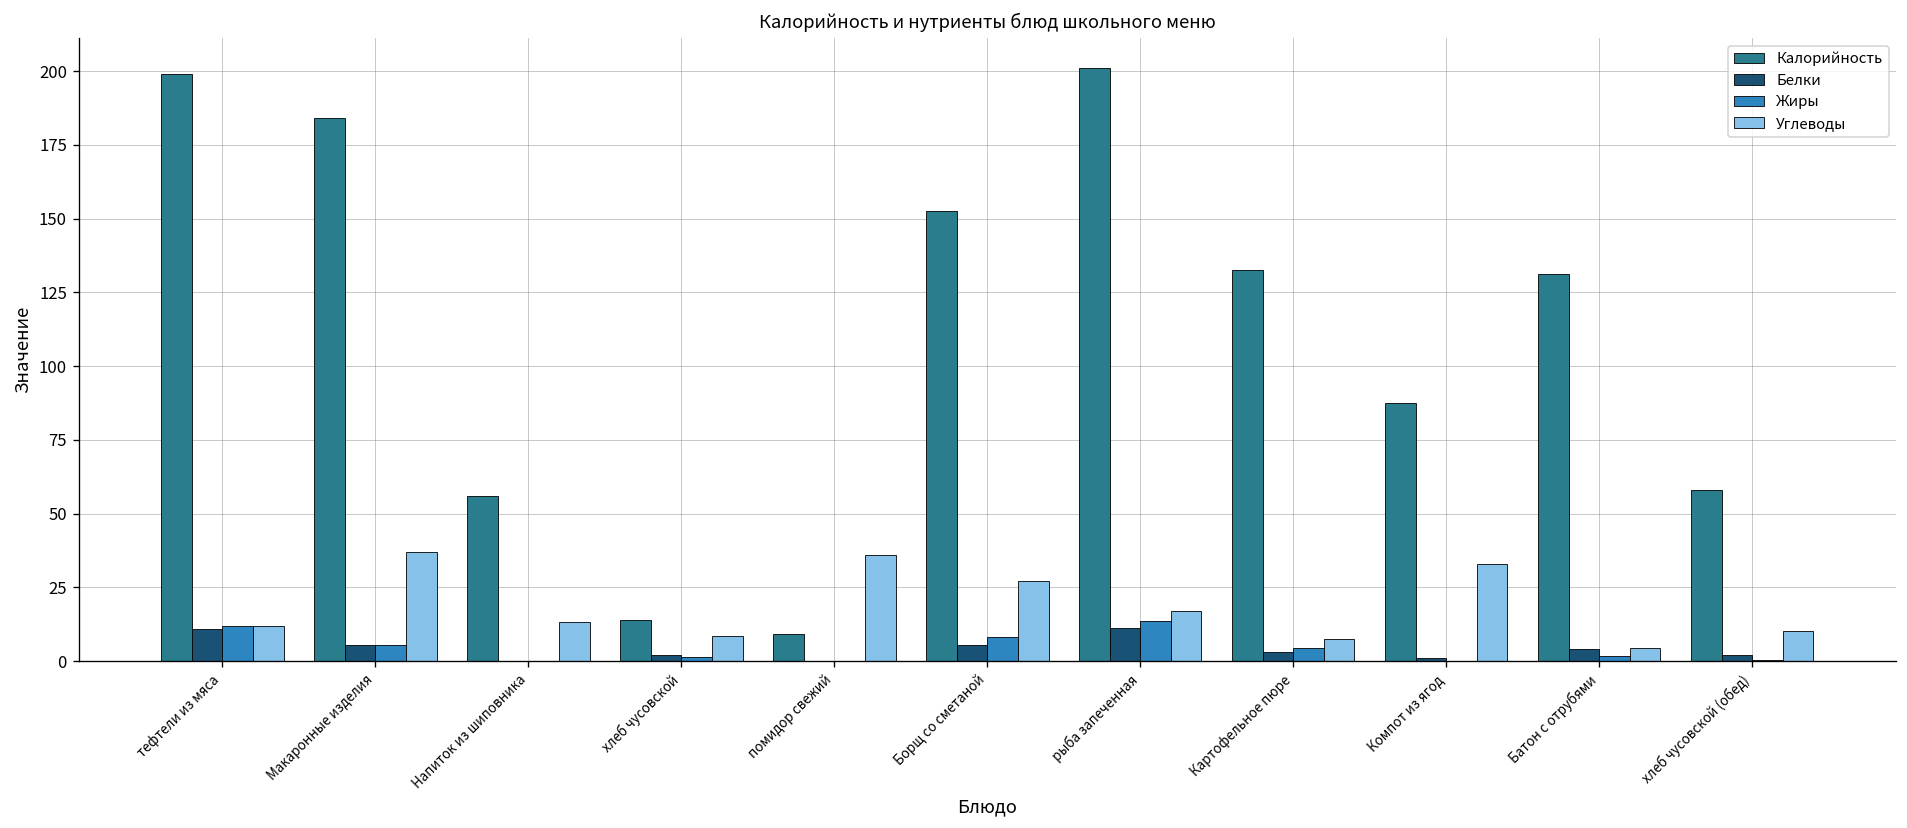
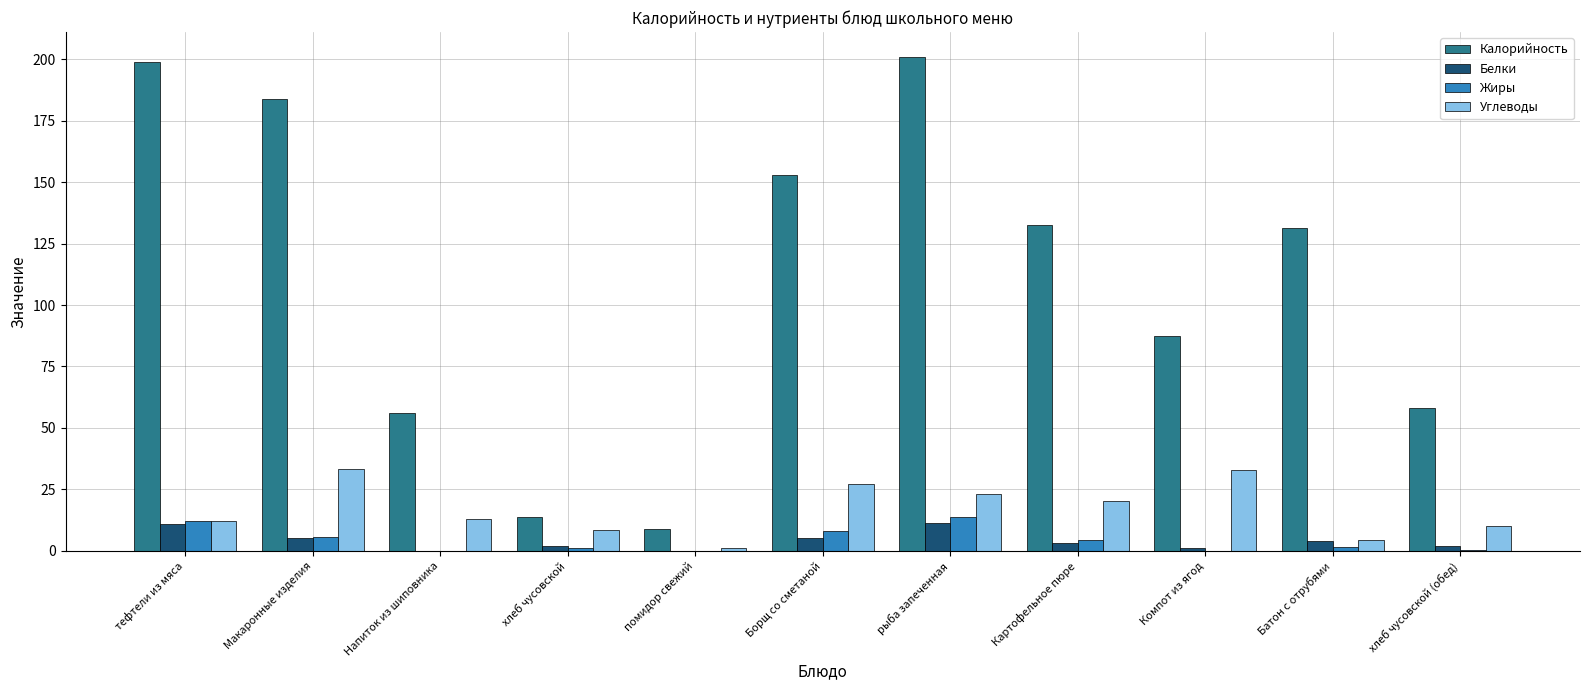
Углеводы, Макаронные изделия: 37 -> 33
Углеводы, помидор свежий: 36 -> 1
Углеводы, рыба запеченная: 17 -> 23
Углеводы, Картофельное пюре: 8 -> 20
